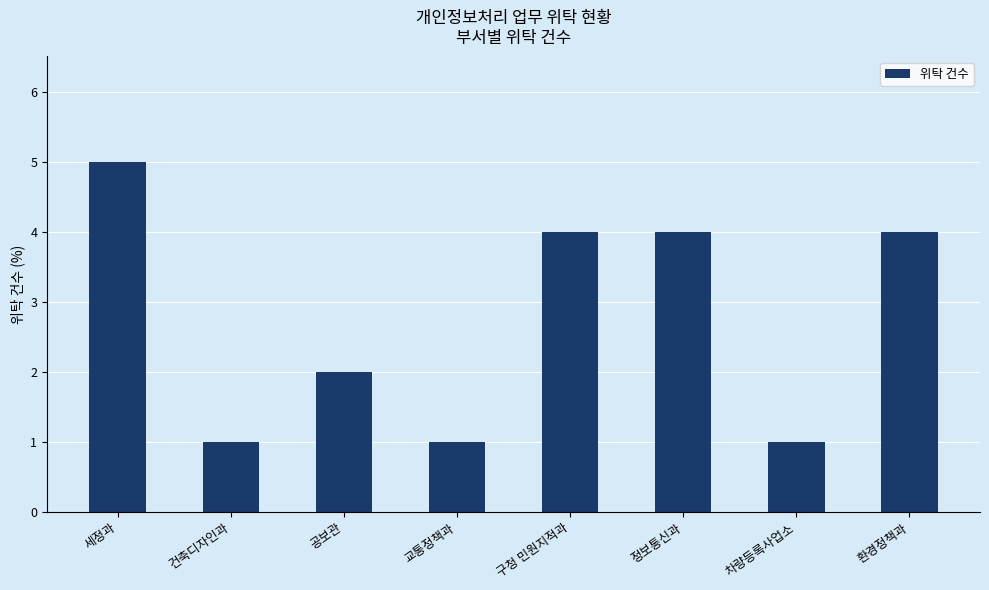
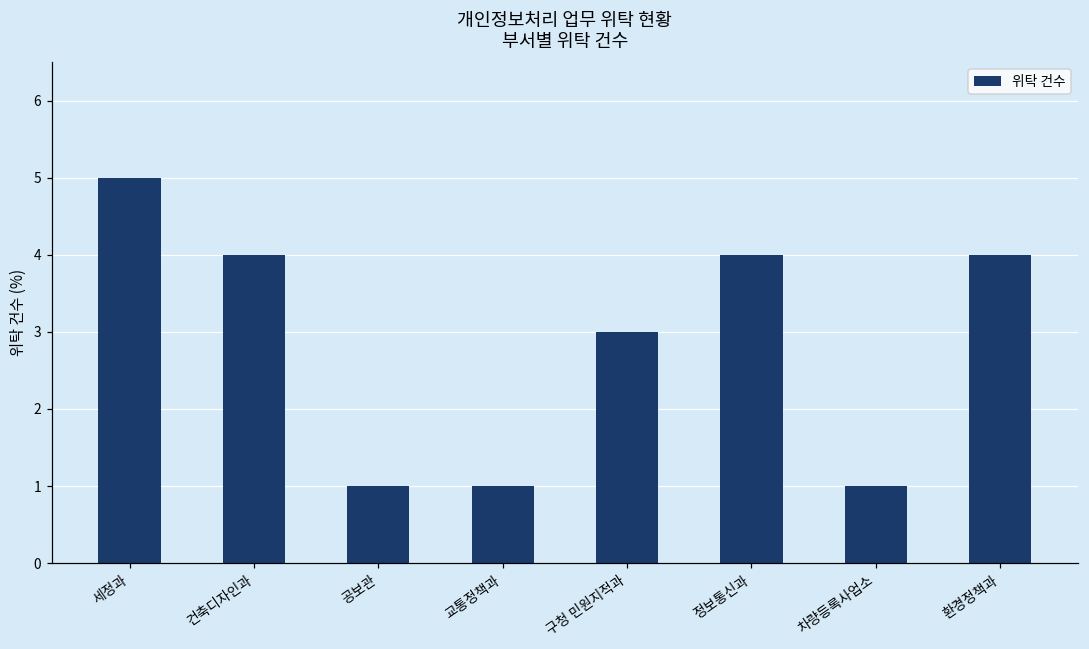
건축디자인과: 1 -> 4
공보관: 2 -> 1
구청 민원지적과: 4 -> 3
